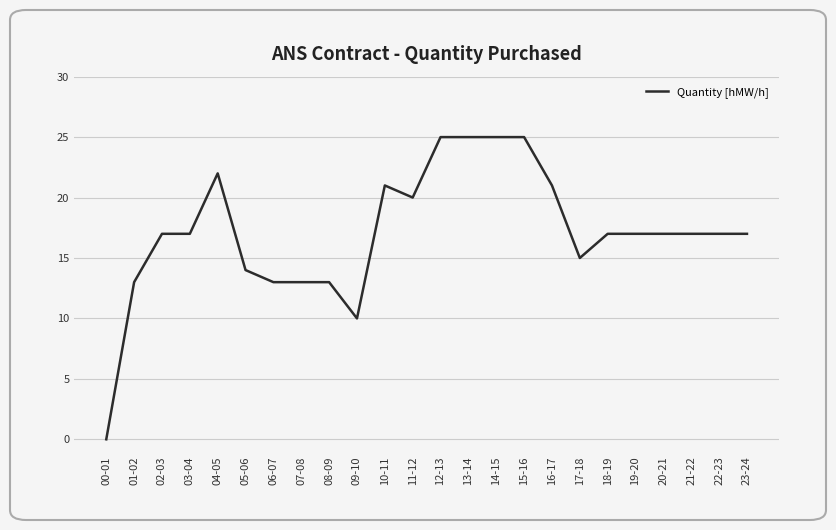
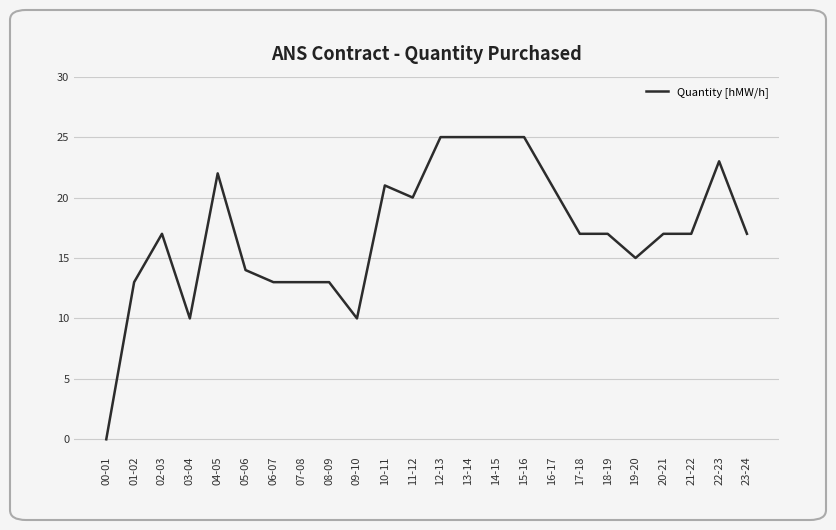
03-04: 17 -> 10
17-18: 15 -> 17
19-20: 17 -> 15
22-23: 17 -> 23
